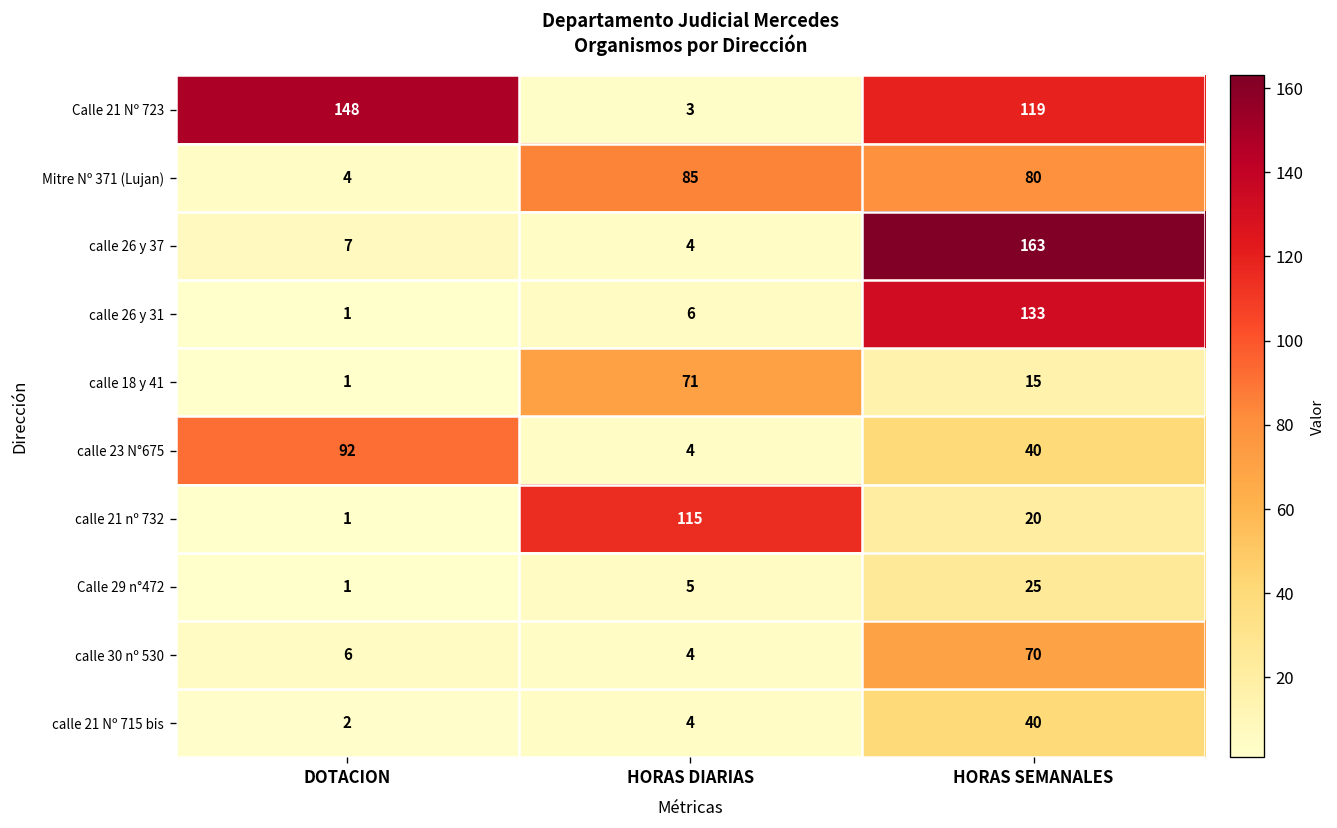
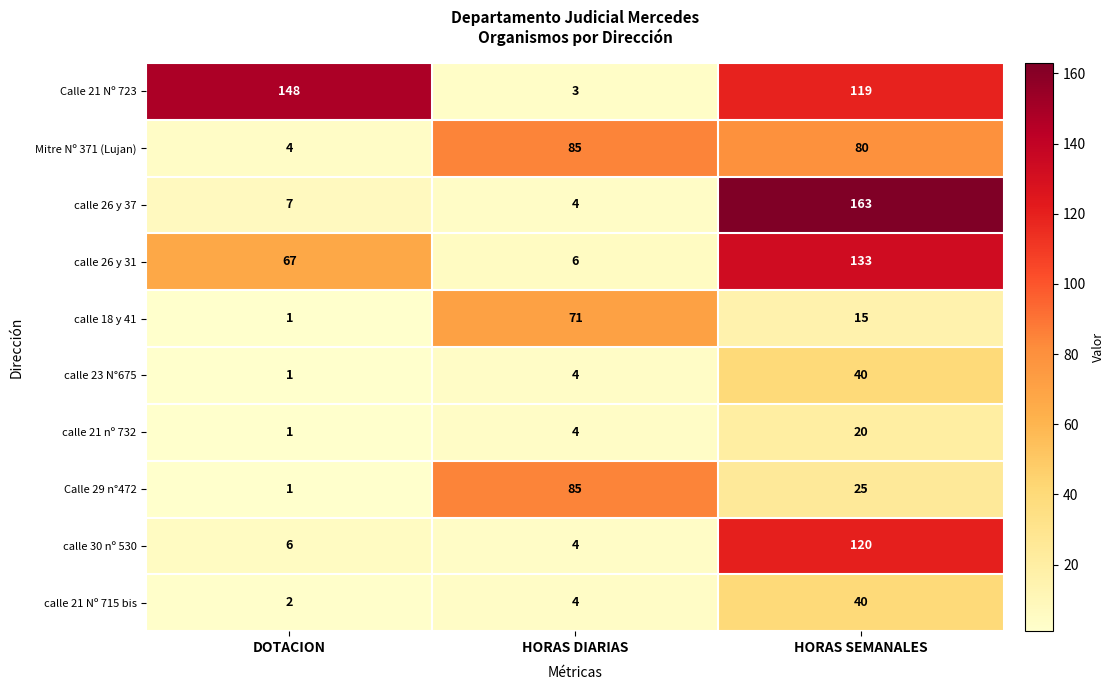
calle 26 y 31, DOTACION: 1 -> 67
calle 23 N°675, DOTACION: 92 -> 1
calle 21 nº 732, HORAS DIARIAS: 115 -> 4
Calle 29 n°472, HORAS DIARIAS: 5 -> 85
calle 30 nº 530, HORAS SEMANALES: 70 -> 120
